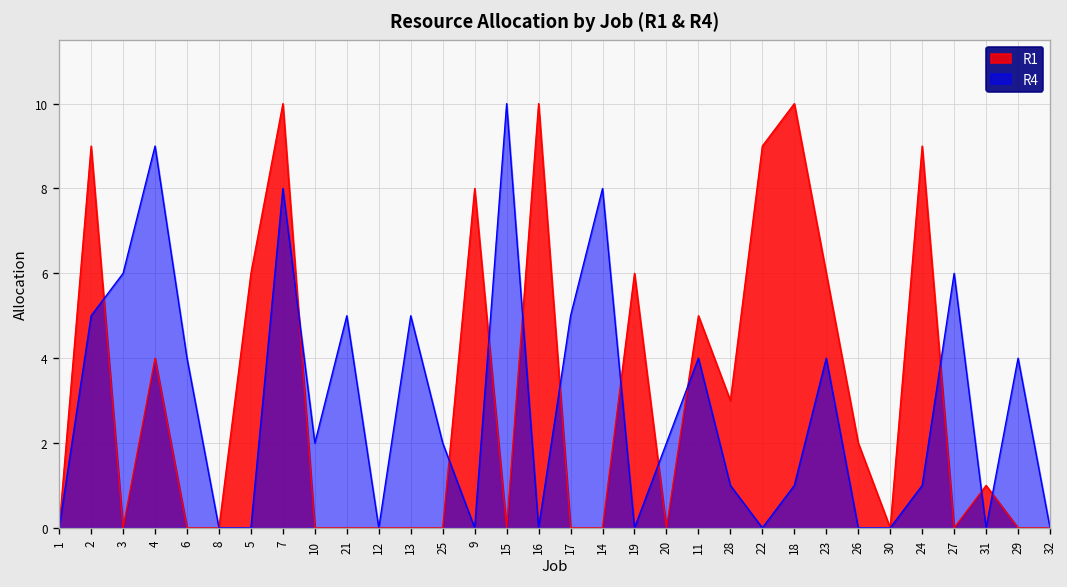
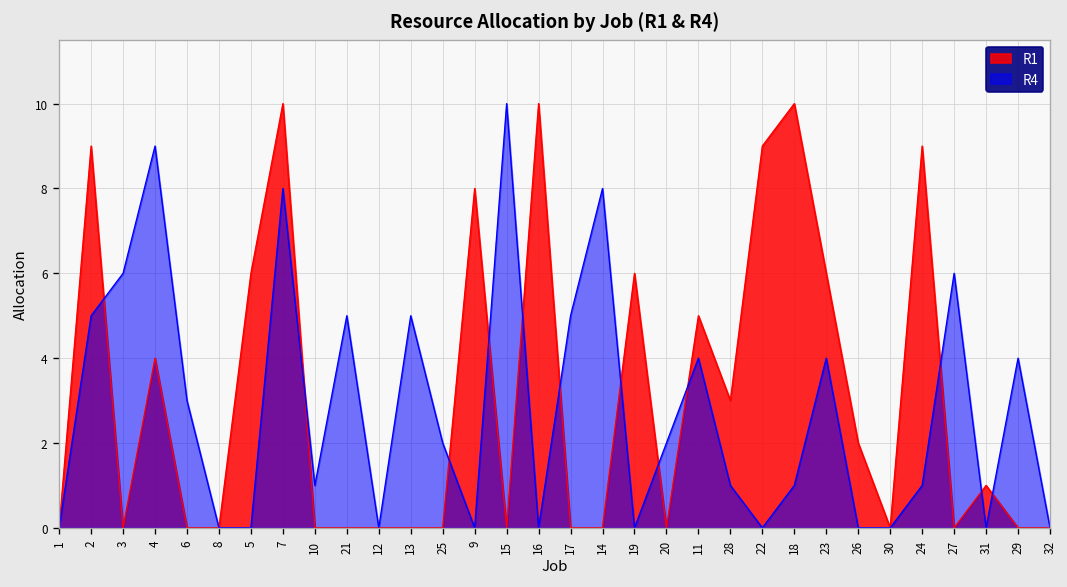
R4, 6: 4 -> 3
R4, 10: 2 -> 1
